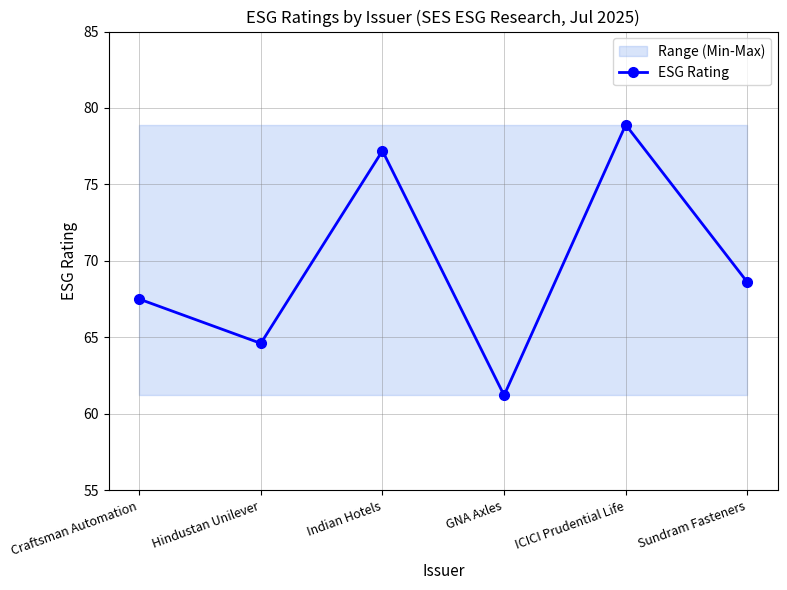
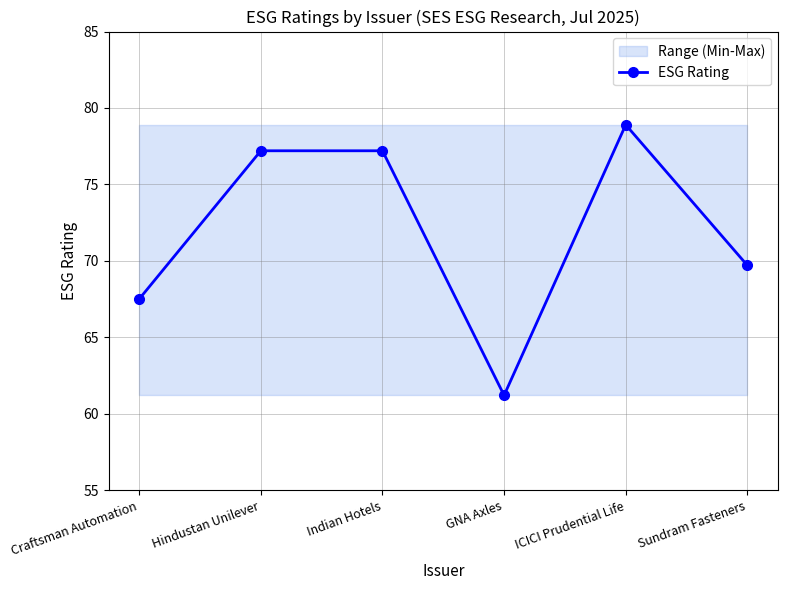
ESG Rating, Hindustan Unilever: 64.6 -> 77.2
ESG Rating, Sundram Fasteners: 68.6 -> 69.7
